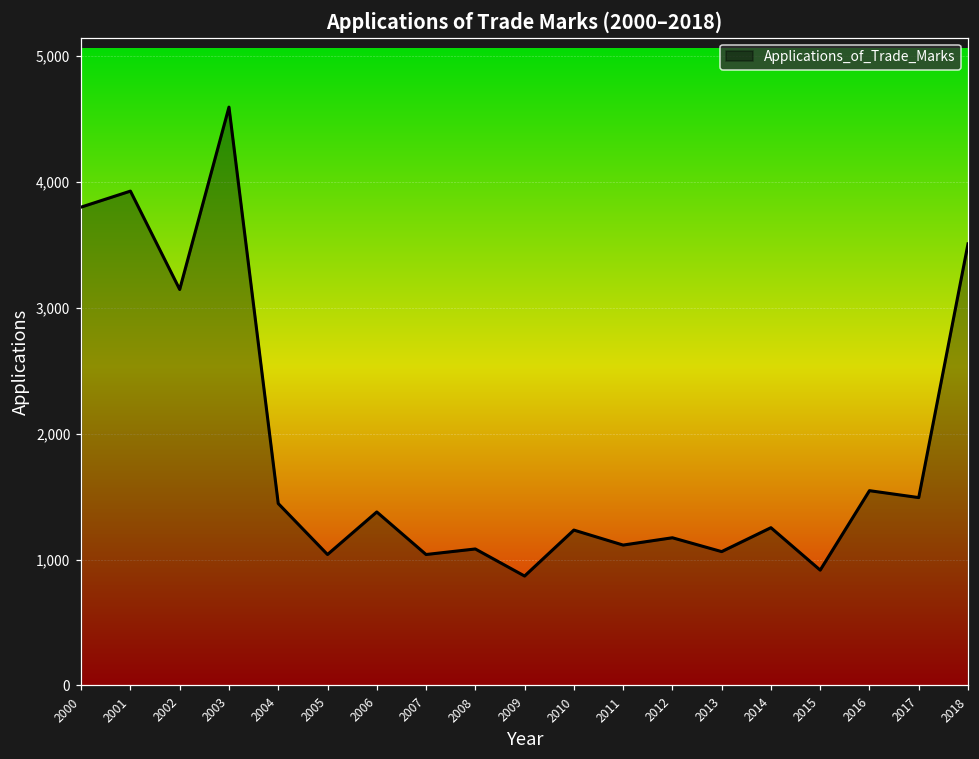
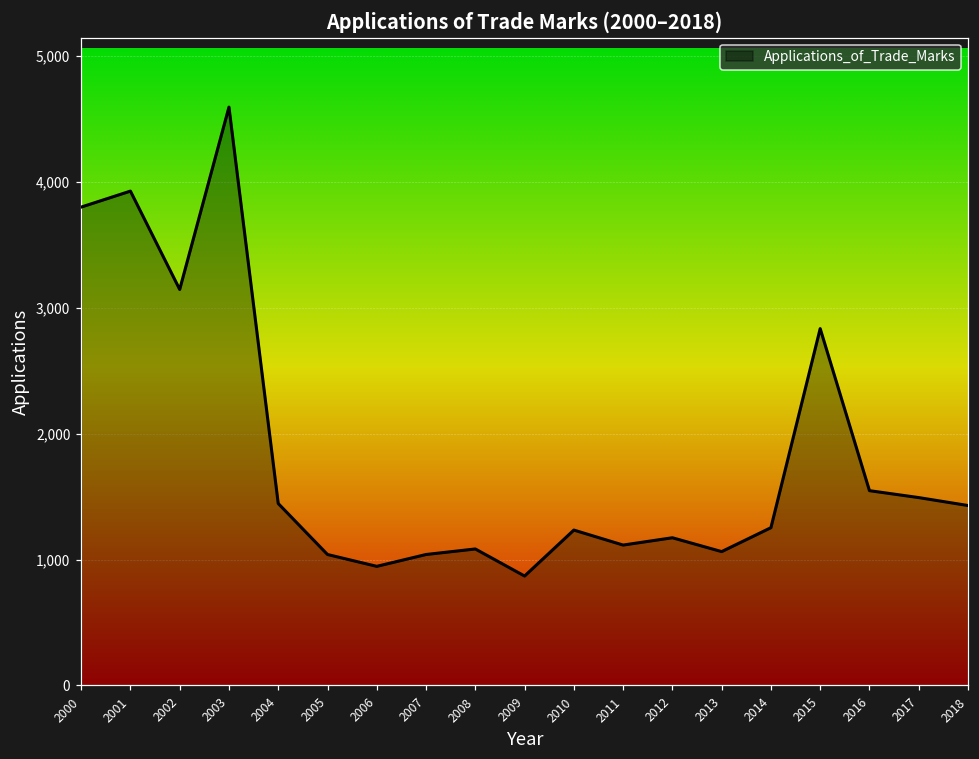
2006: 1,380 -> 950
2015: 920 -> 2,830
2018: 3,510 -> 1,430
